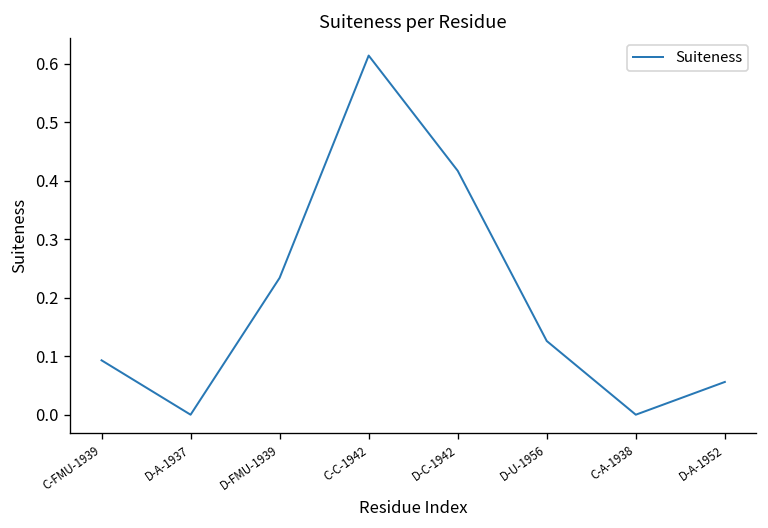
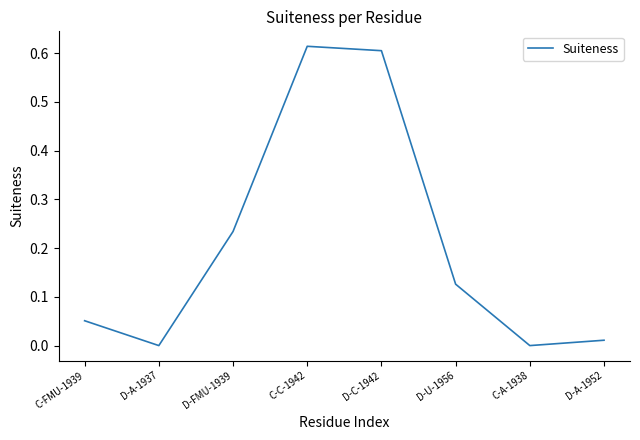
C-FMU-1939: 0.09 -> 0.05
D-C-1942: 0.42 -> 0.61
D-A-1952: 0.06 -> 0.01
